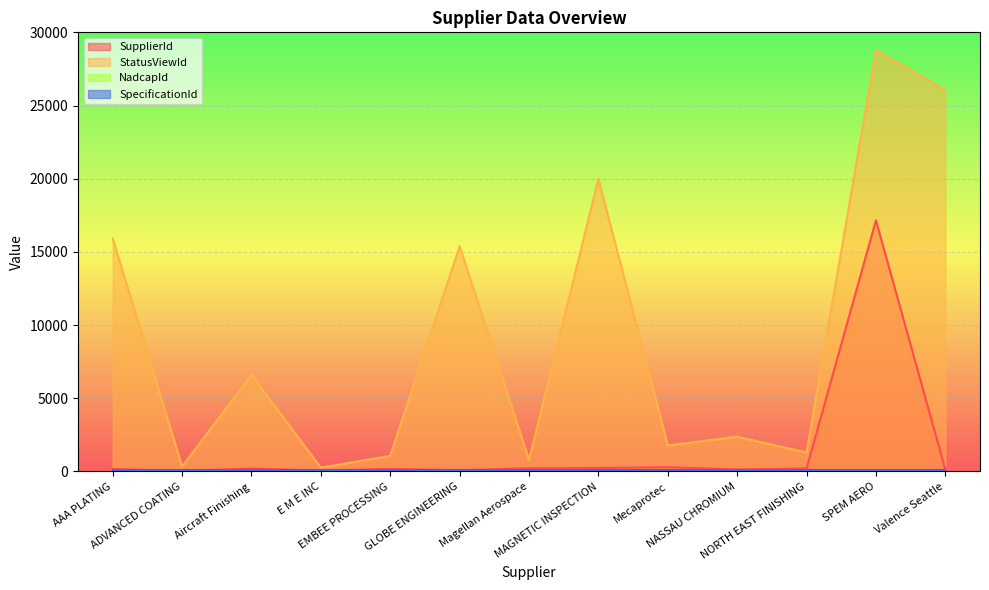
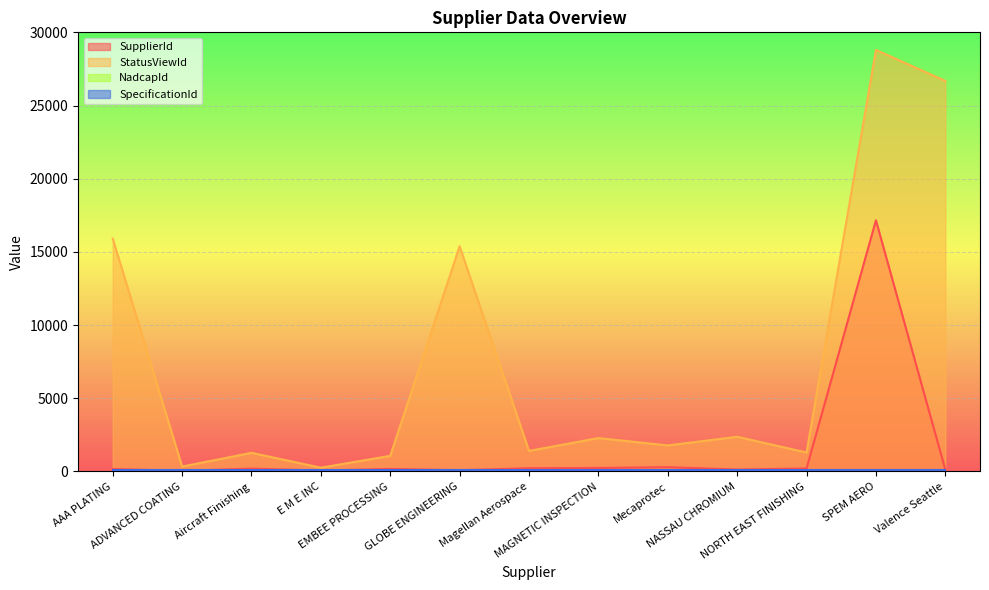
StatusViewId, Aircraft Finishing: 6600 -> 1300
StatusViewId, Magellan Aerospace: 800 -> 1400
StatusViewId, MAGNETIC INSPECTION: 20000 -> 2300
StatusViewId, Valence Seattle: 26000 -> 26700
